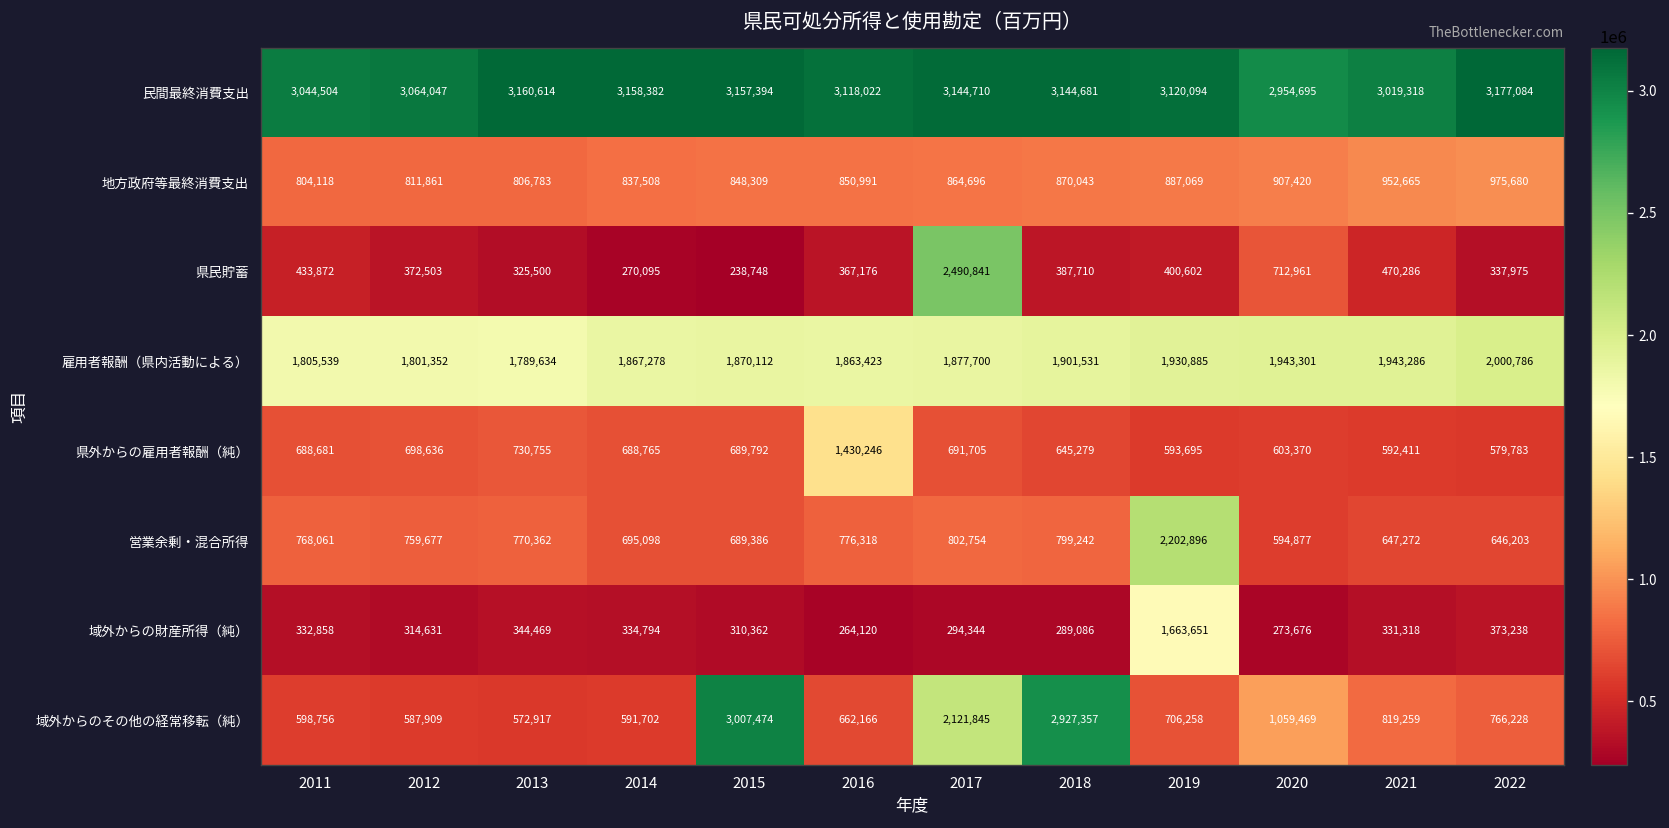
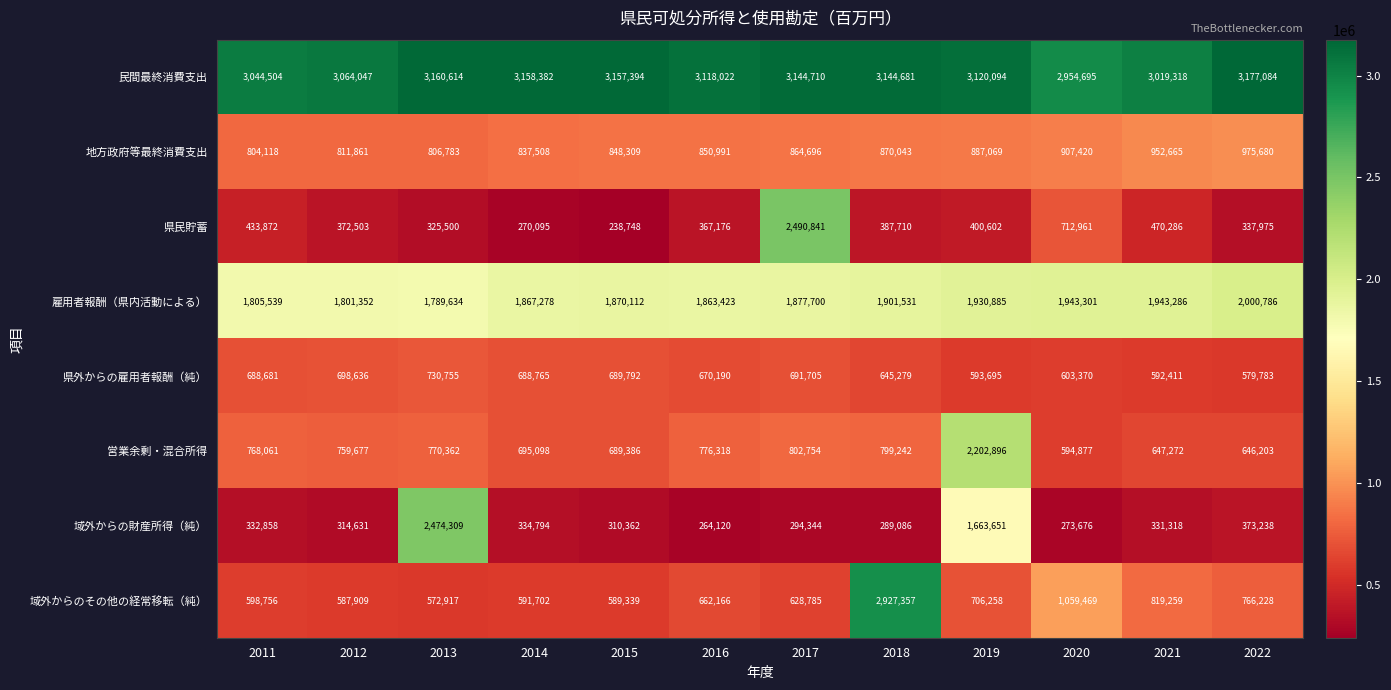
県外からの雇用者報酬（純）, 2016: 1,430,246 -> 670,190
域外からの財産所得（純）, 2013: 344,469 -> 2,474,309
域外からのその他の経常移転（純）, 2015: 3,007,474 -> 589,339
域外からのその他の経常移転（純）, 2017: 2,121,845 -> 628,785
